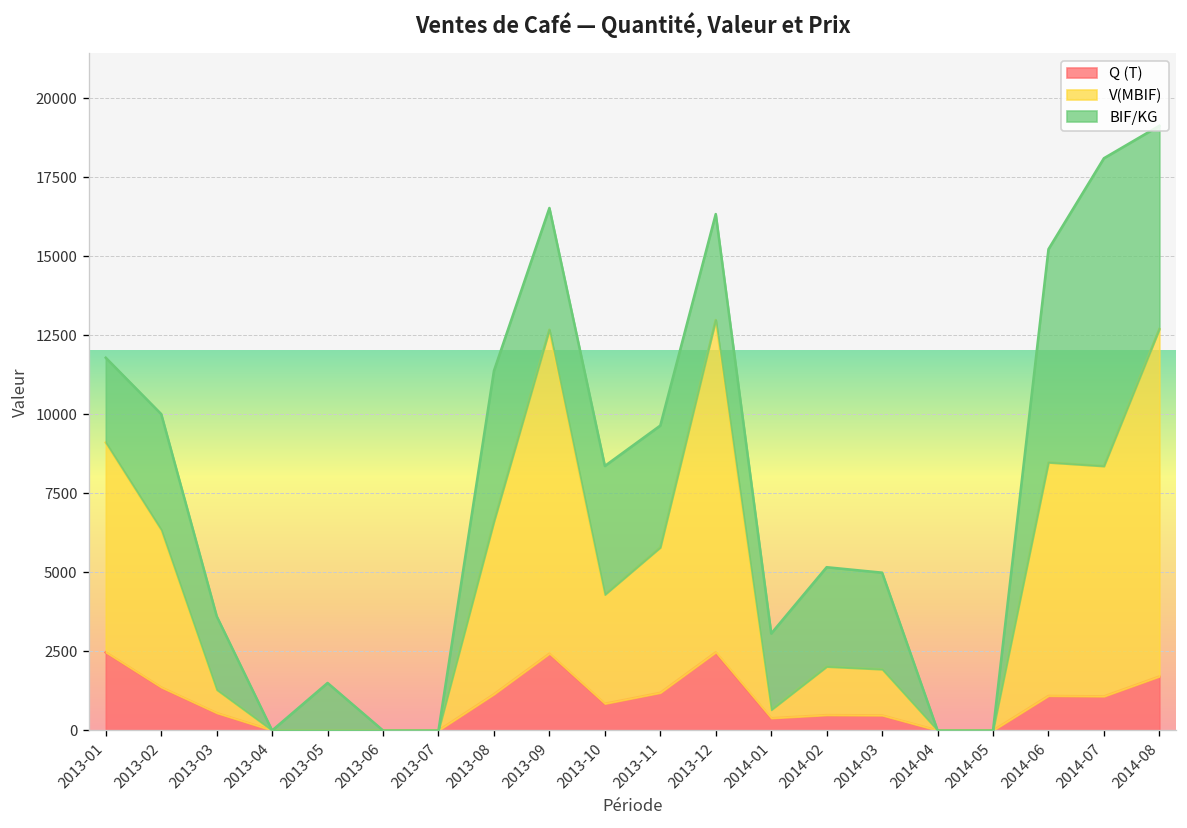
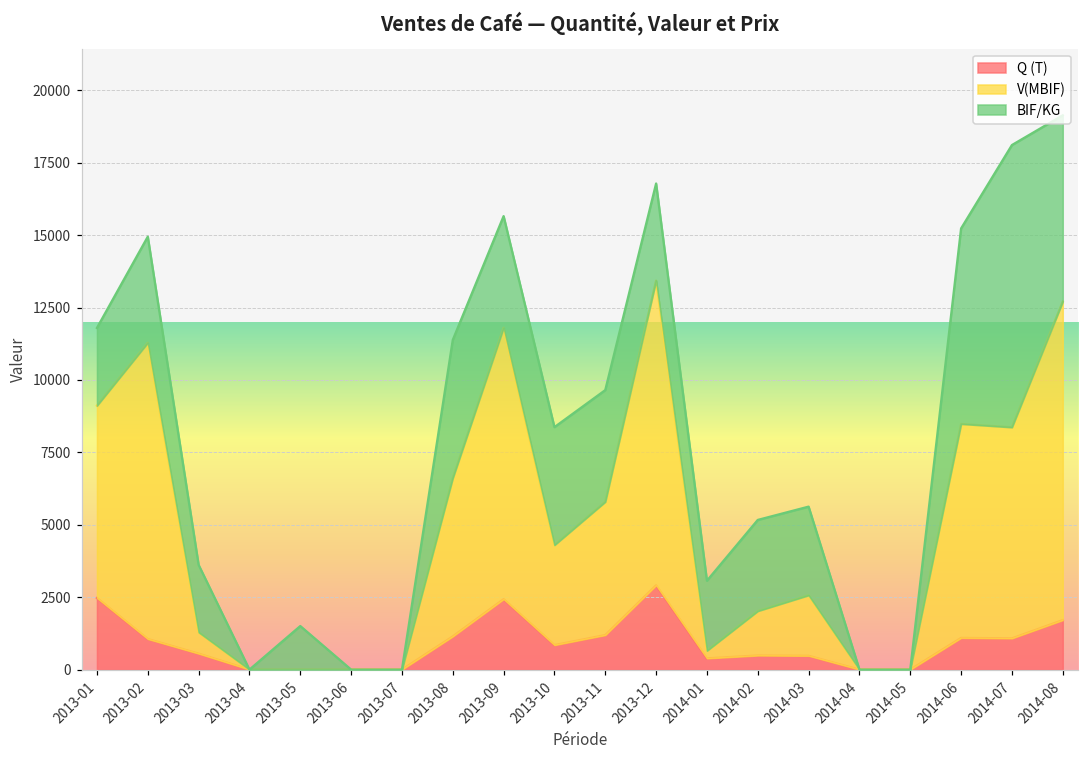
Q (T), 2013-02: 1400 -> 1100
V(MBIF), 2013-02: 5000 -> 10200
V(MBIF), 2013-09: 10200 -> 9400
Q (T), 2013-12: 2500 -> 2900
V(MBIF), 2014-03: 1500 -> 2100
